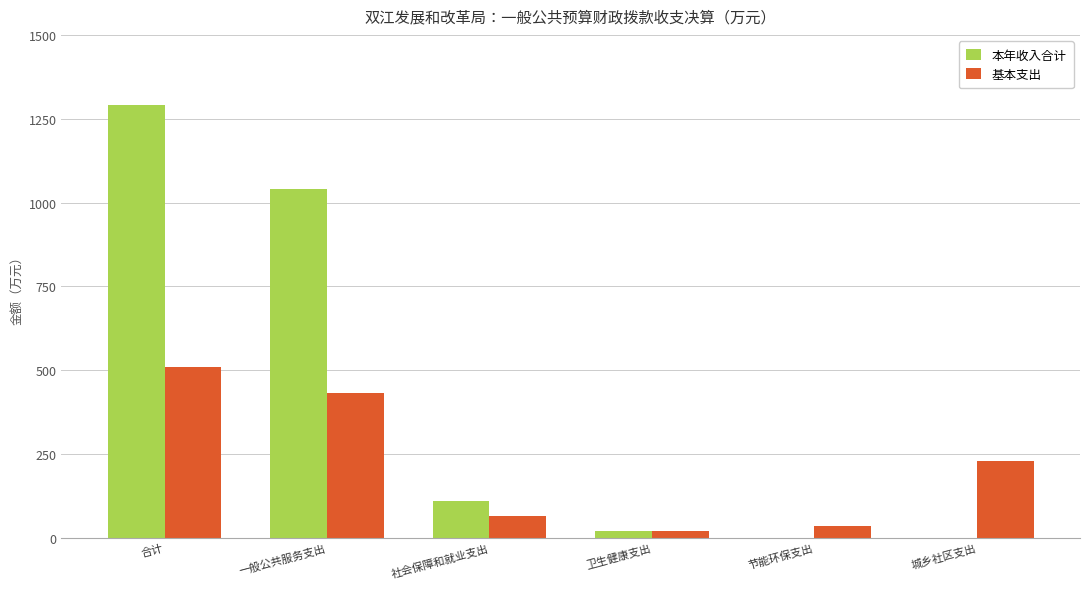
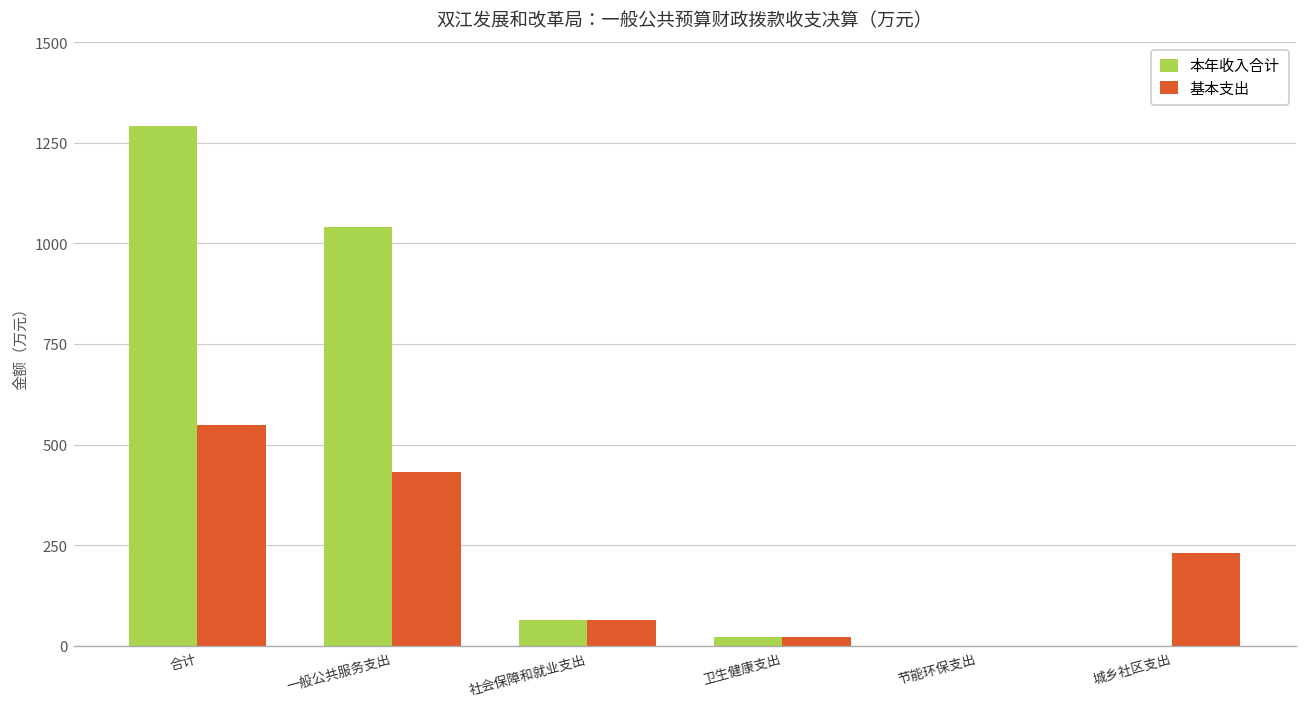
基本支出, 合计: 510 -> 550
本年收入合计, 社会保障和就业支出: 110 -> 60
基本支出, 节能环保支出: 40 -> 0
